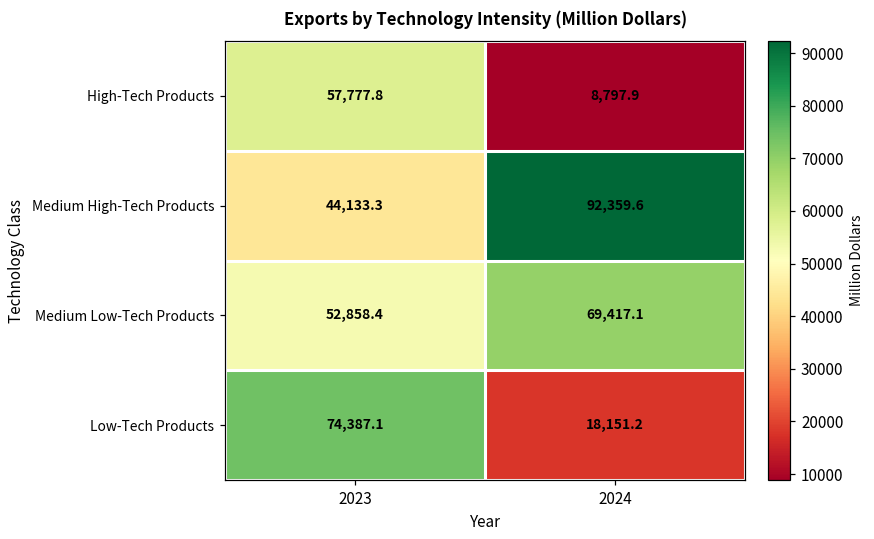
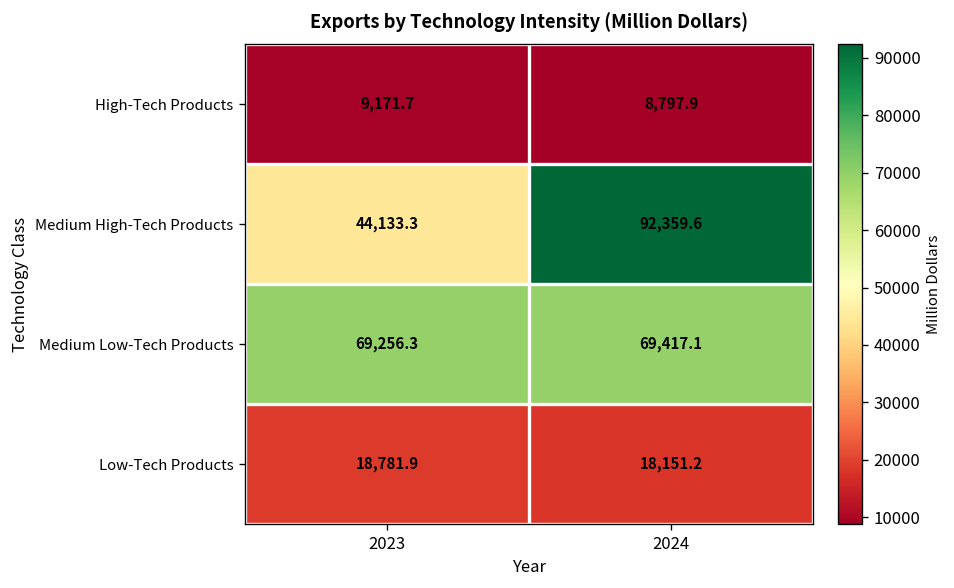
High-Tech Products, 2023: 57,777.8 -> 9,171.7
Medium Low-Tech Products, 2023: 52,858.4 -> 69,256.3
Low-Tech Products, 2023: 74,387.1 -> 18,781.9
